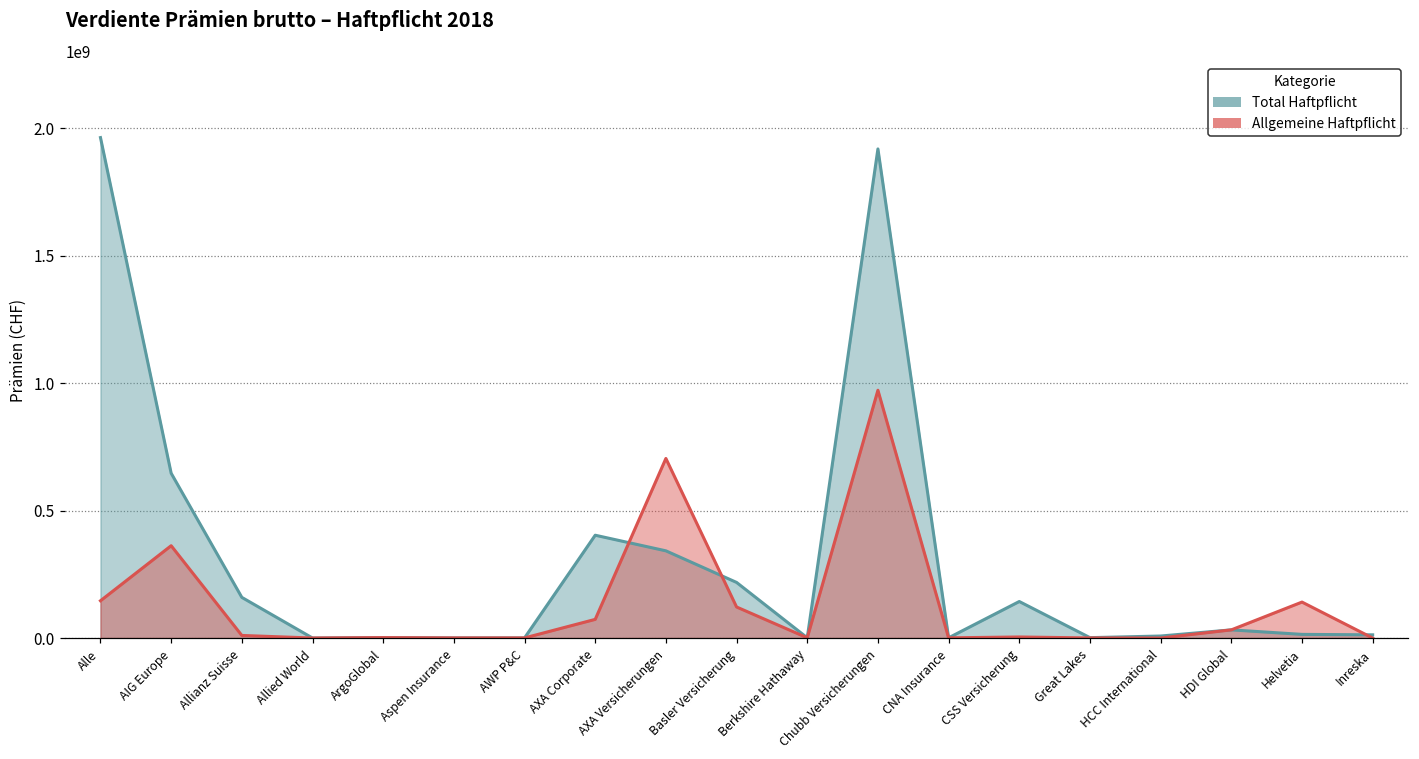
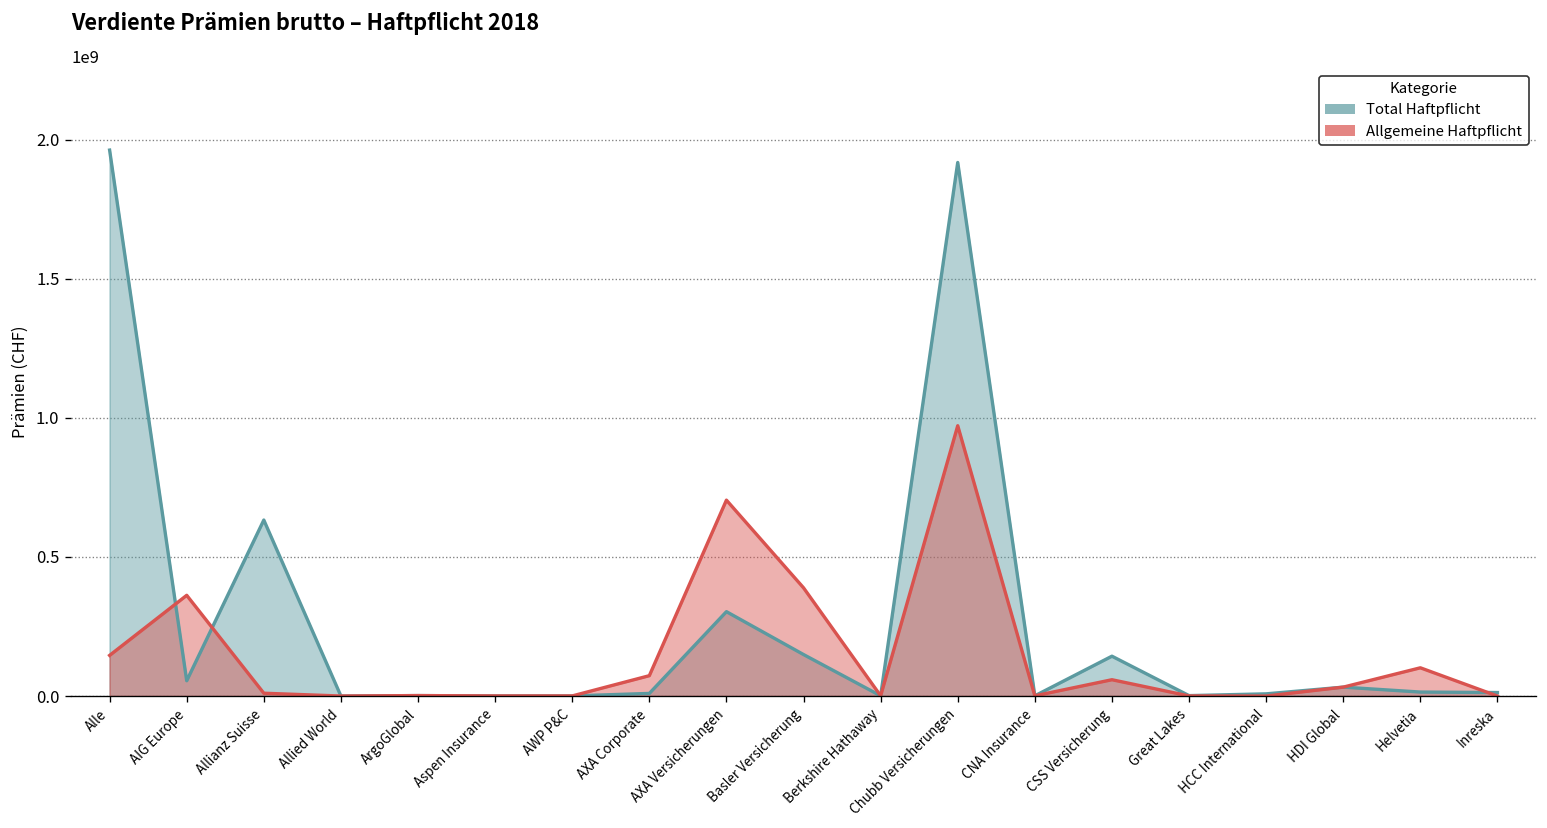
Total Haftpflicht, AIG Europe: 650000000 -> 60000000
Total Haftpflicht, Allianz Suisse: 160000000 -> 630000000
Total Haftpflicht, AXA Corporate: 400000000 -> 10000000
Total Haftpflicht, AXA Versicherungen: 340000000 -> 300000000
Total Haftpflicht, Basler Versicherung: 220000000 -> 150000000
Allgemeine Haftpflicht, Basler Versicherung: 120000000 -> 390000000
Allgemeine Haftpflicht, CSS Versicherung: 0 -> 60000000
Allgemeine Haftpflicht, Helvetia: 140000000 -> 100000000
